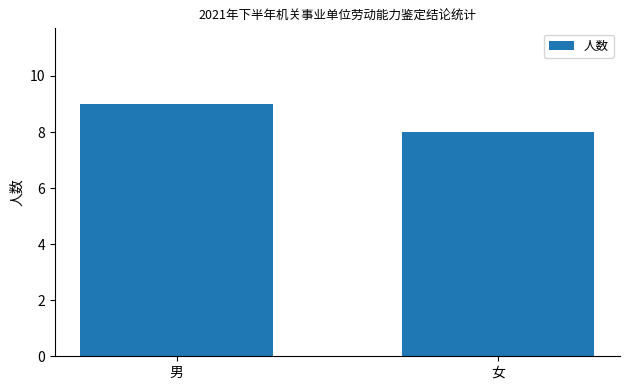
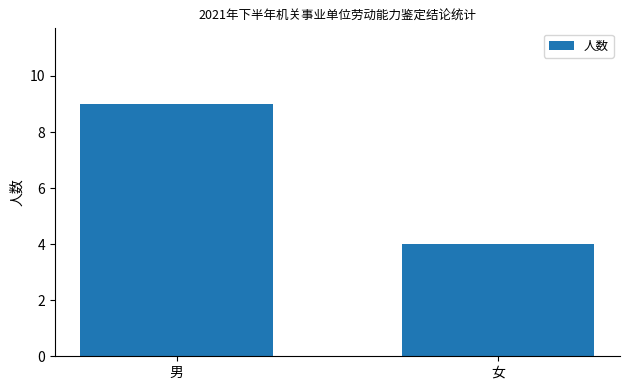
女: 8 -> 4
